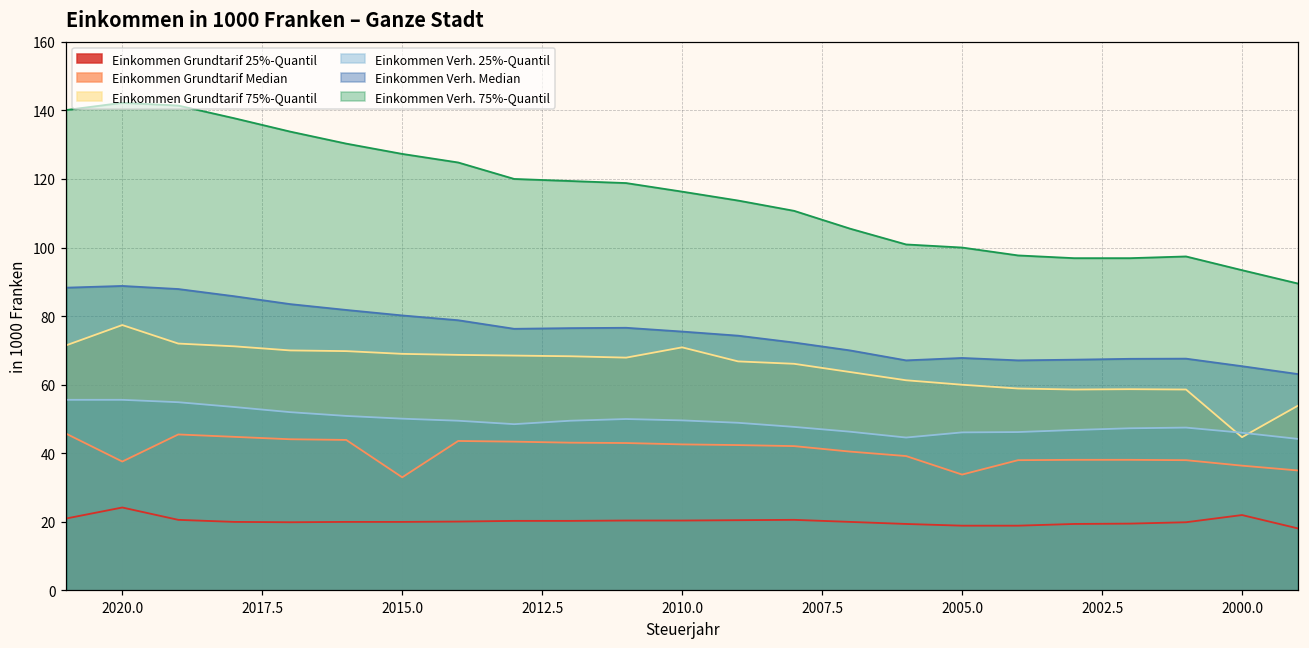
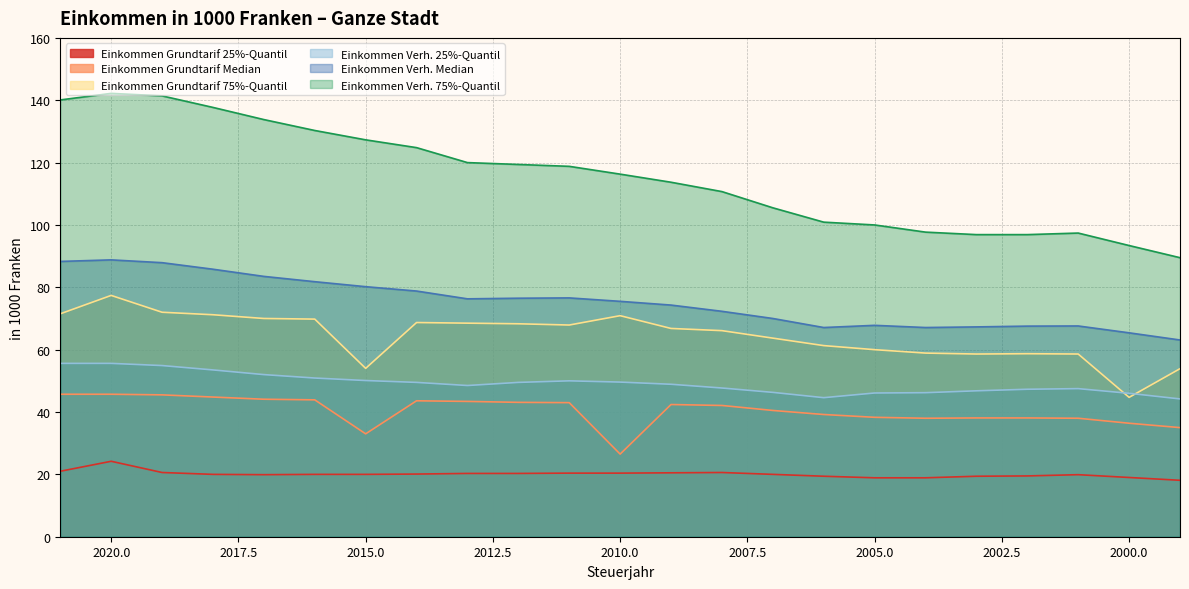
Einkommen Grundtarif Median, 2020.0: 38 -> 46
Einkommen Grundtarif 75%-Quantil, 2015.0: 69 -> 54
Einkommen Grundtarif Median, 2010.0: 43 -> 27
Einkommen Grundtarif Median, 2005.0: 34 -> 38
Einkommen Grundtarif 25%-Quantil, 2000.0: 22 -> 19
